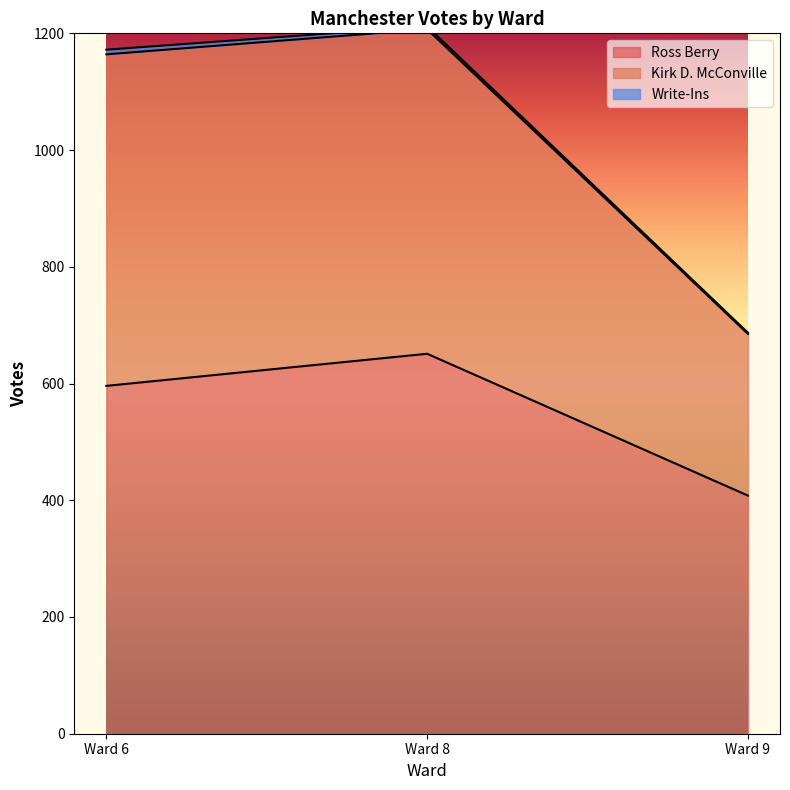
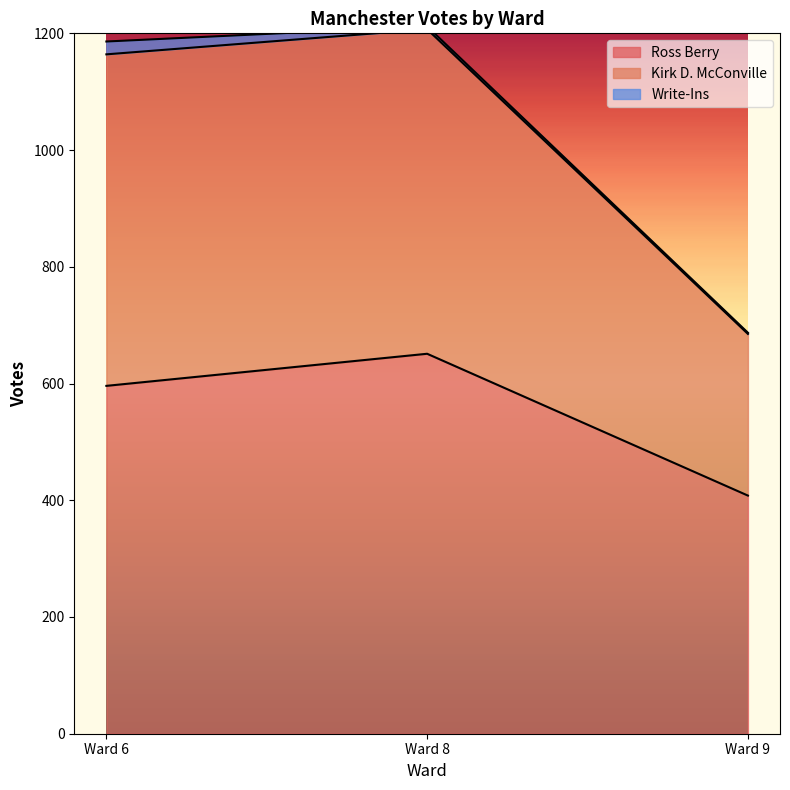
Write-Ins, Ward 6: 10 -> 20
